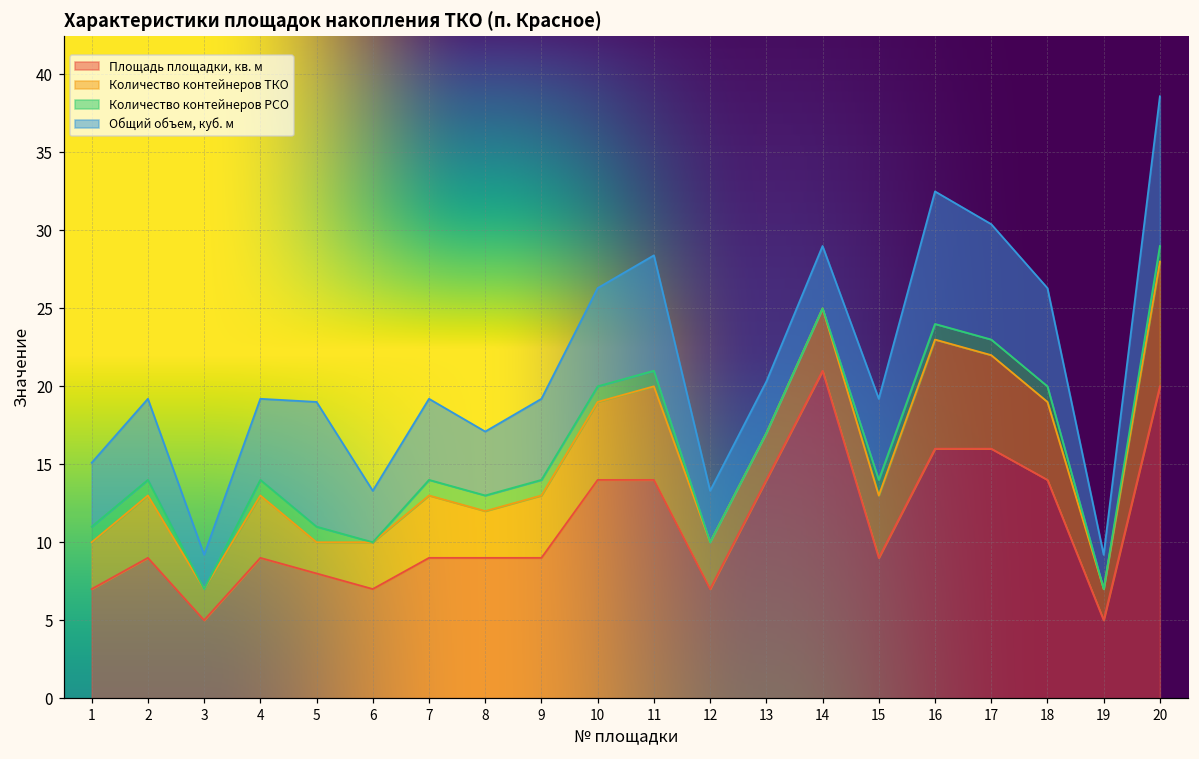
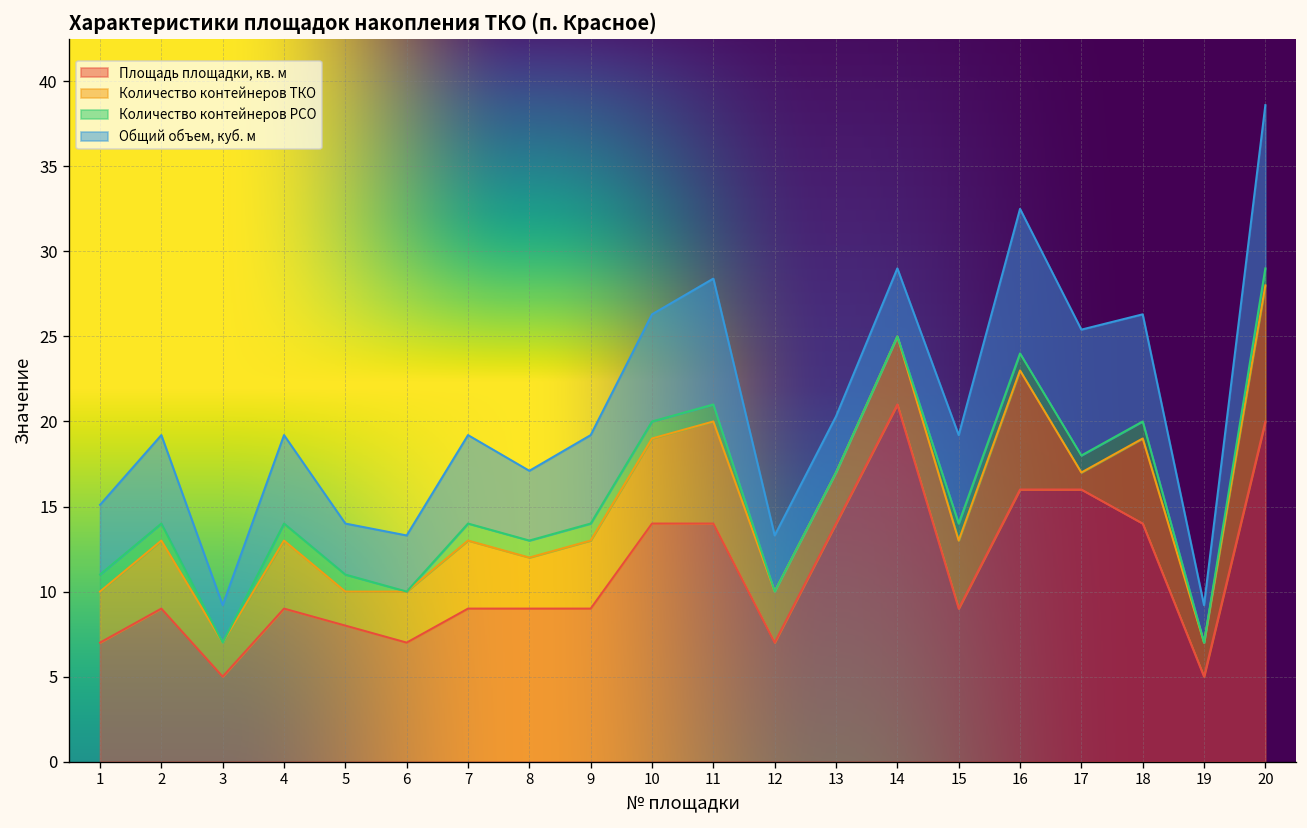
Общий объем, куб. м, 5: 8 -> 3
Количество контейнеров ТКО, 17: 6 -> 1
